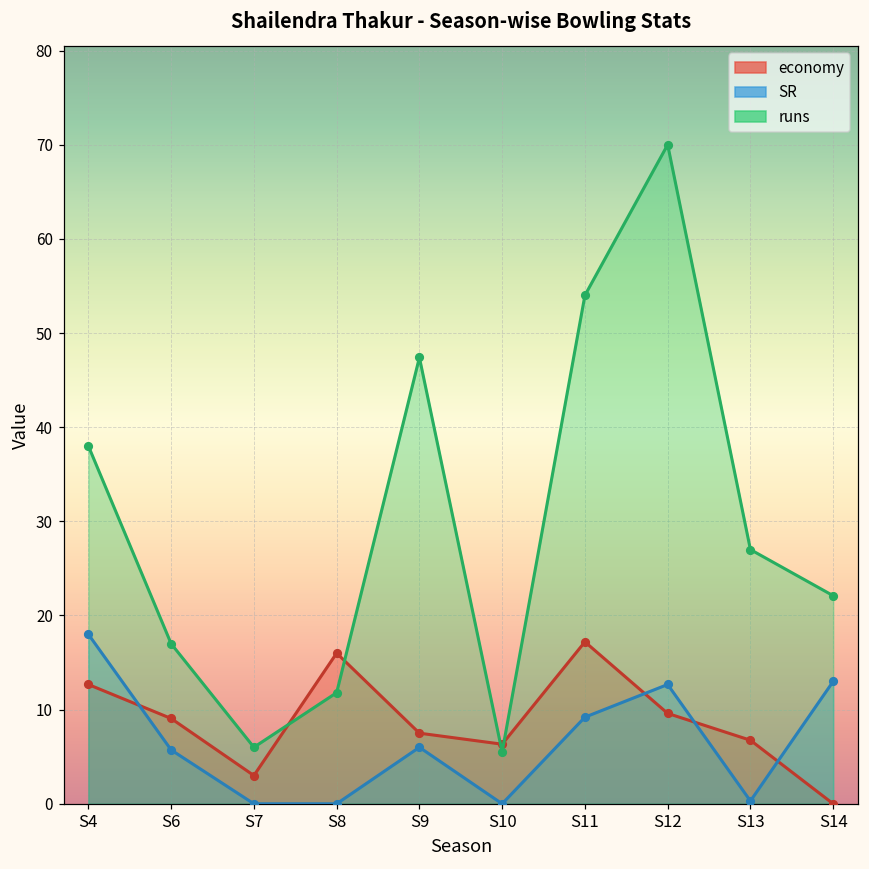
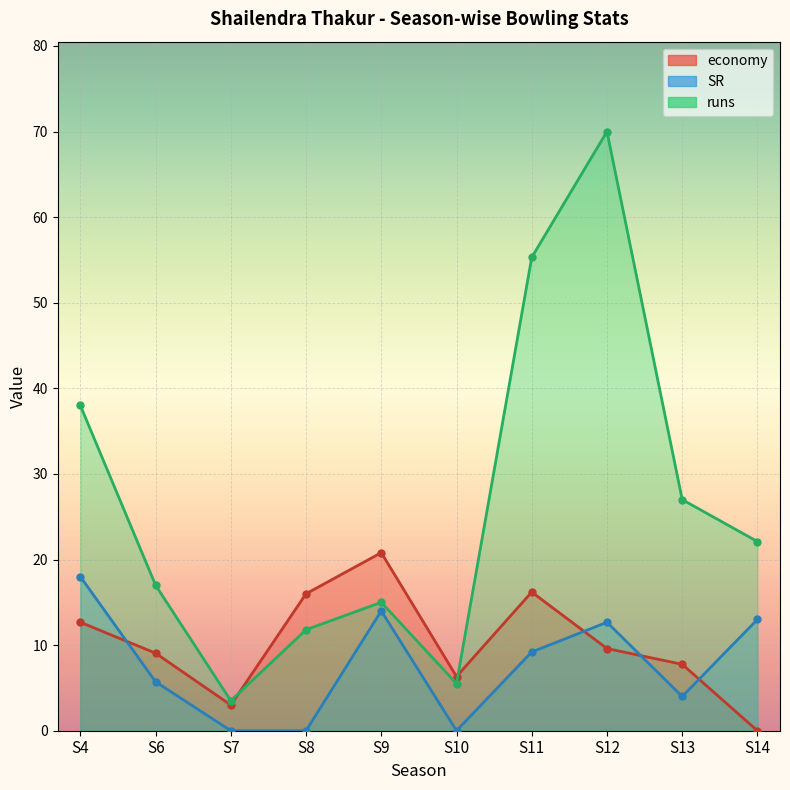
runs, S7: 6 -> 4
economy, S9: 8 -> 21
SR, S9: 6 -> 14
runs, S9: 47 -> 15
economy, S11: 17 -> 16
runs, S11: 54 -> 55
economy, S13: 7 -> 8
SR, S13: 0 -> 4
